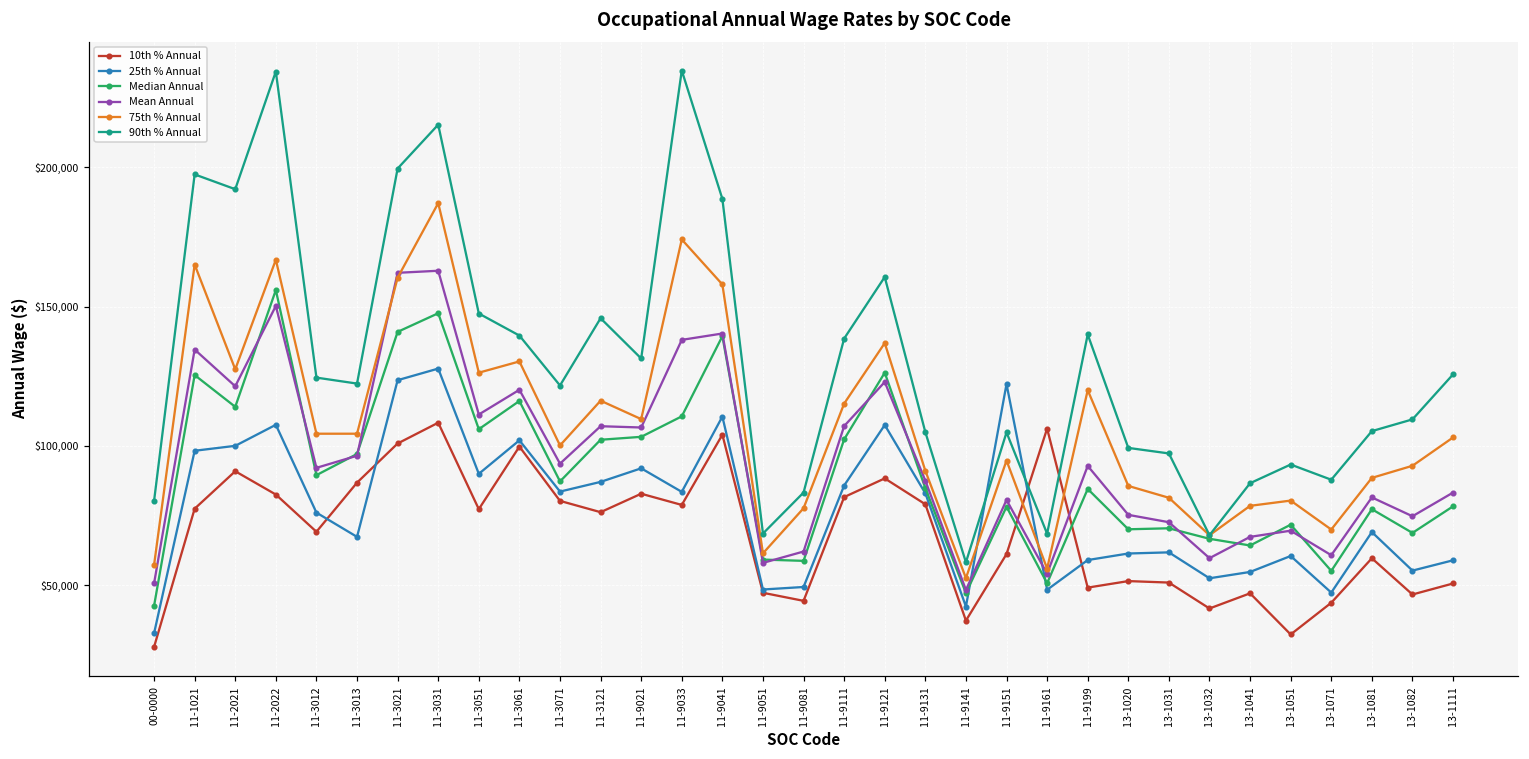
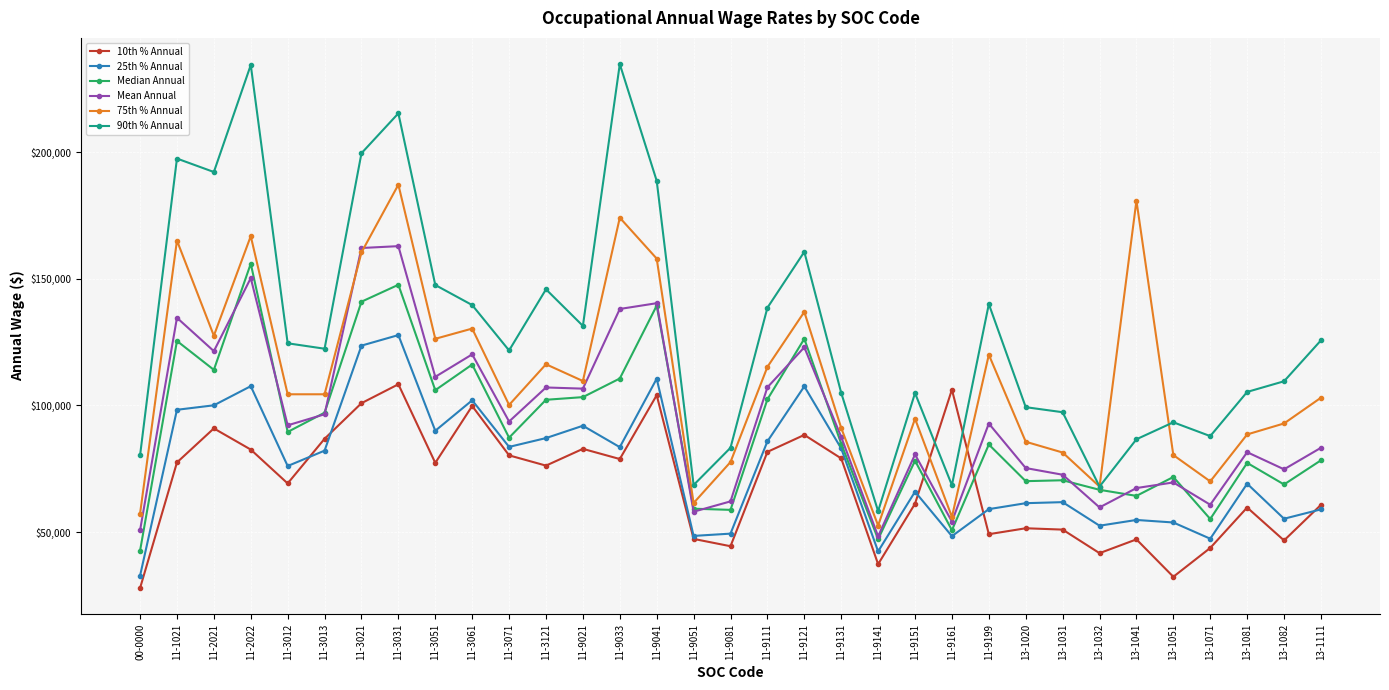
25th % Annual, 11-3013: $67,000 -> $82,000
25th % Annual, 11-9151: $122,000 -> $66,000
75th % Annual, 13-1041: $79,000 -> $181,000
25th % Annual, 13-1051: $60,000 -> $54,000
10th % Annual, 13-1111: $51,000 -> $61,000
